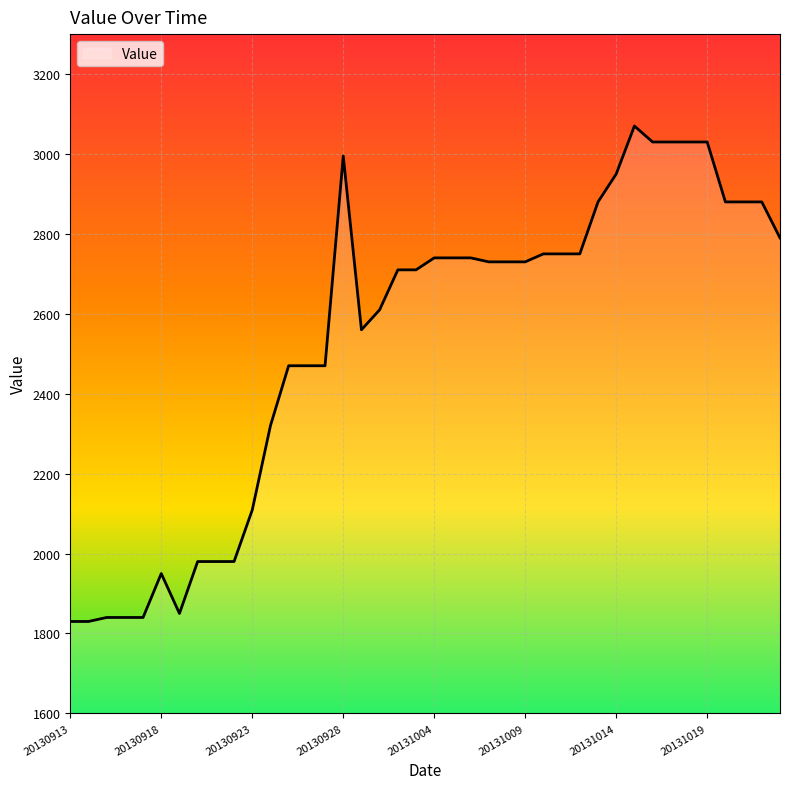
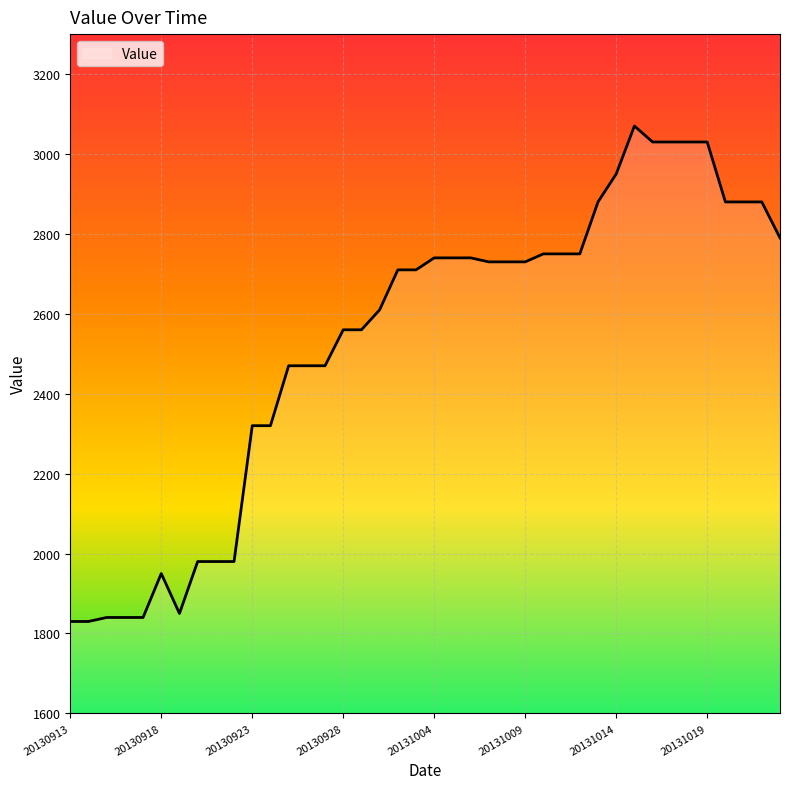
20130923: 2110 -> 2320
20130928: 3000 -> 2560
